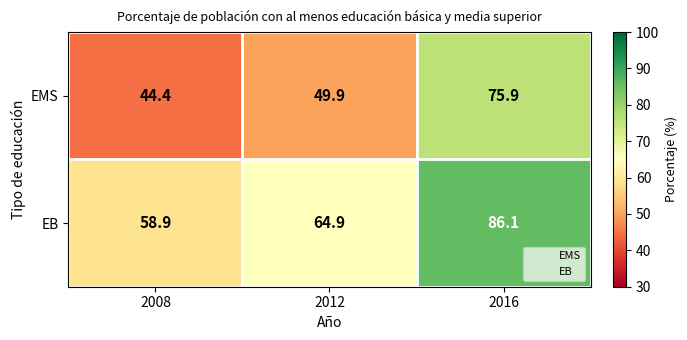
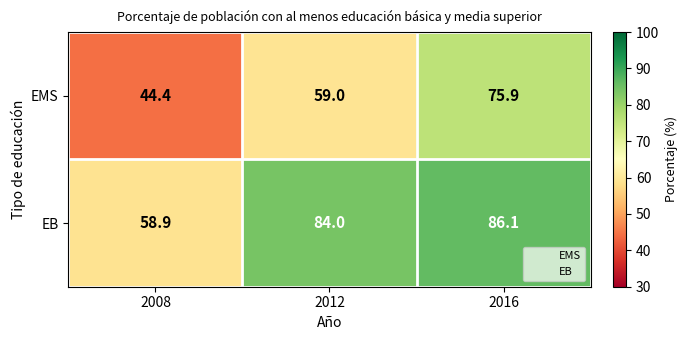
EMS, 2012: 49.9 -> 59.0
EB, 2012: 64.9 -> 84.0
